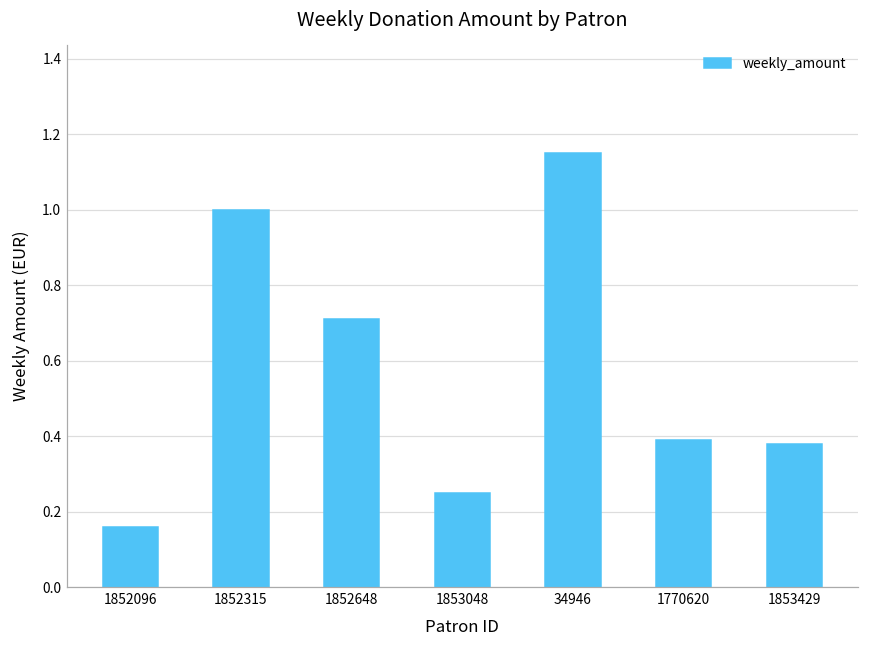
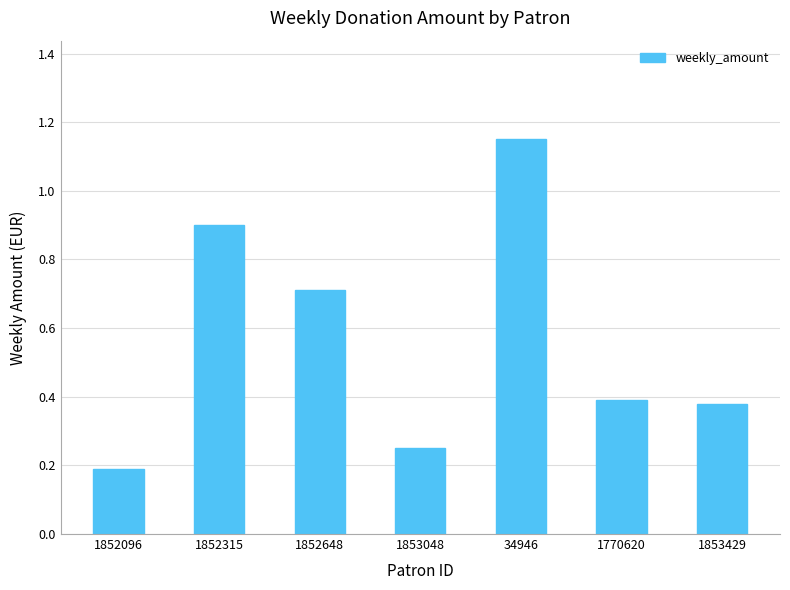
1852096: 0.16 -> 0.19
1852315: 1.0 -> 0.9
